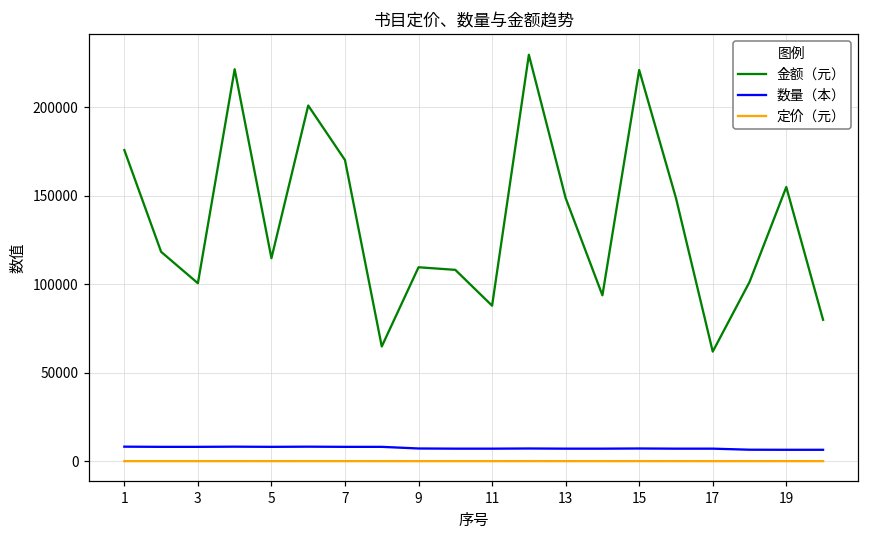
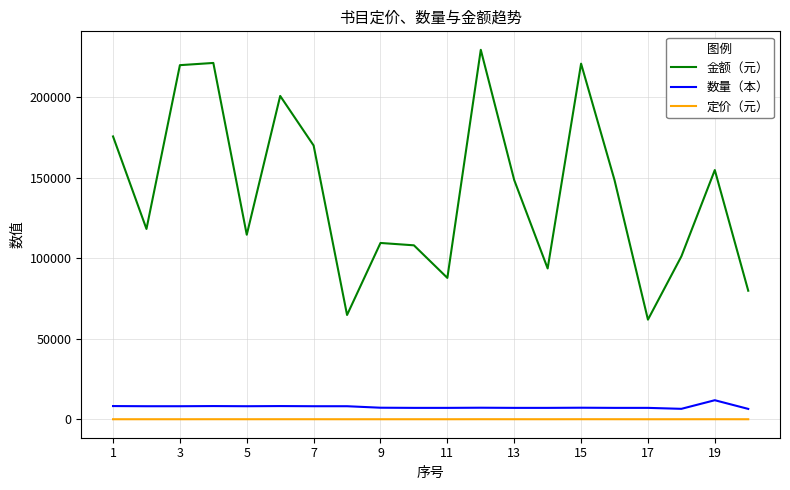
金额（元）, 3: 101000 -> 220000
数量（本）, 19: 6000 -> 12000
